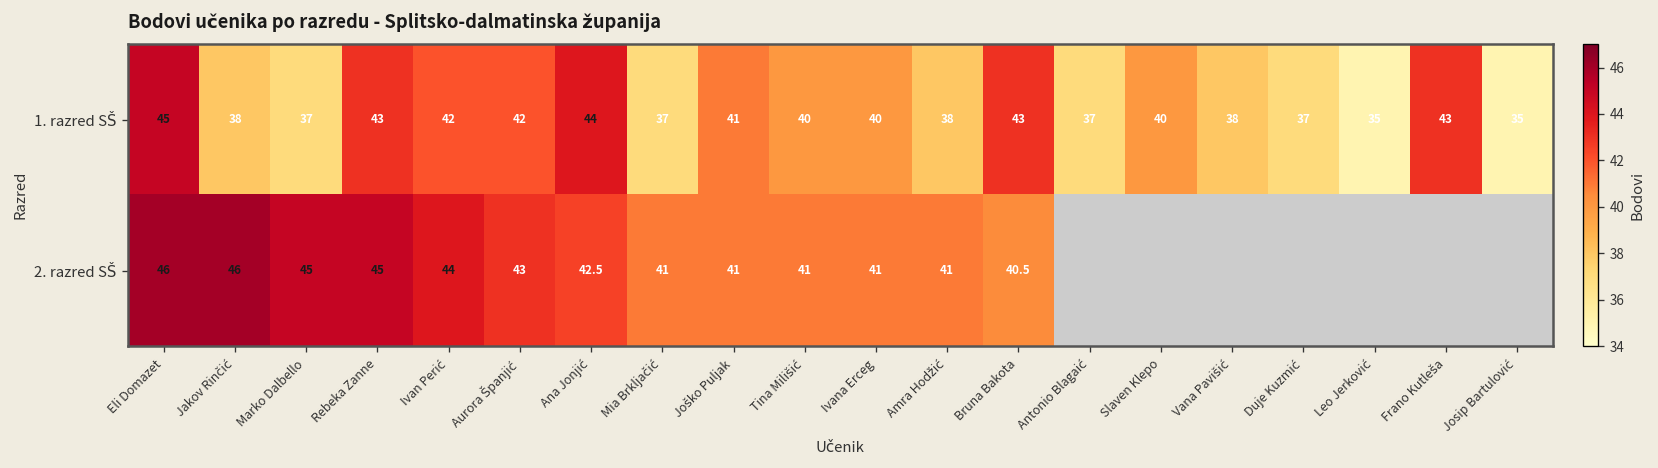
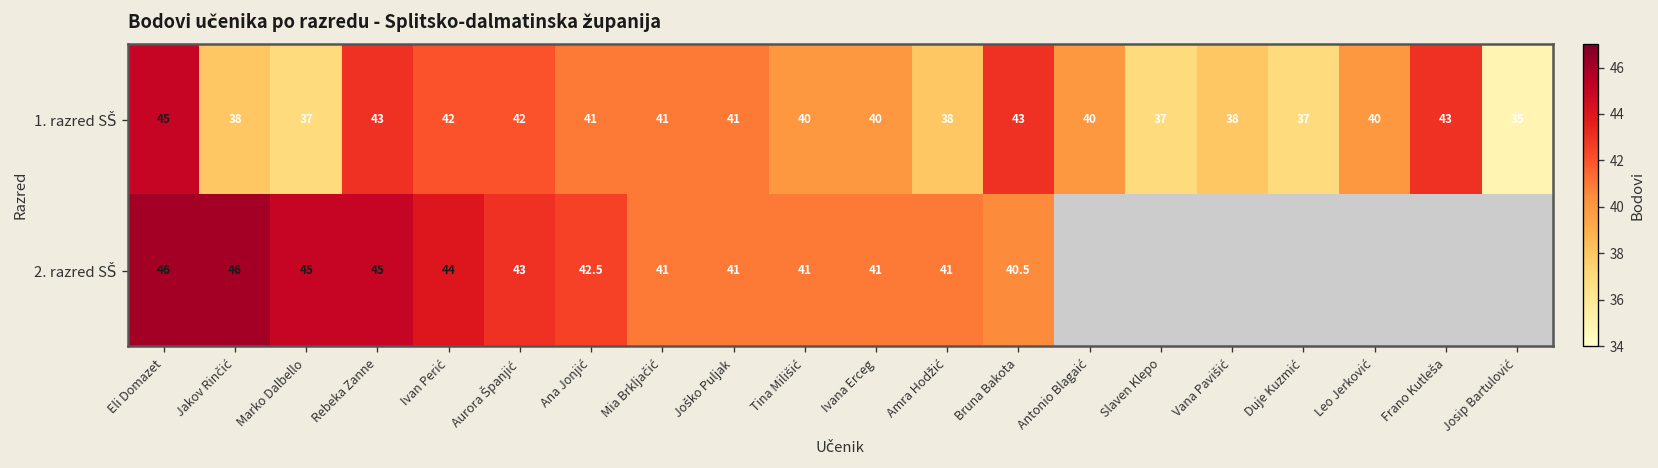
1. razred SŠ, Ana Jonjić: 44 -> 41
1. razred SŠ, Mia Brkljačić: 37 -> 41
1. razred SŠ, Antonio Blagaić: 37 -> 40
1. razred SŠ, Slaven Klepo: 40 -> 37
1. razred SŠ, Leo Jerković: 35 -> 40
